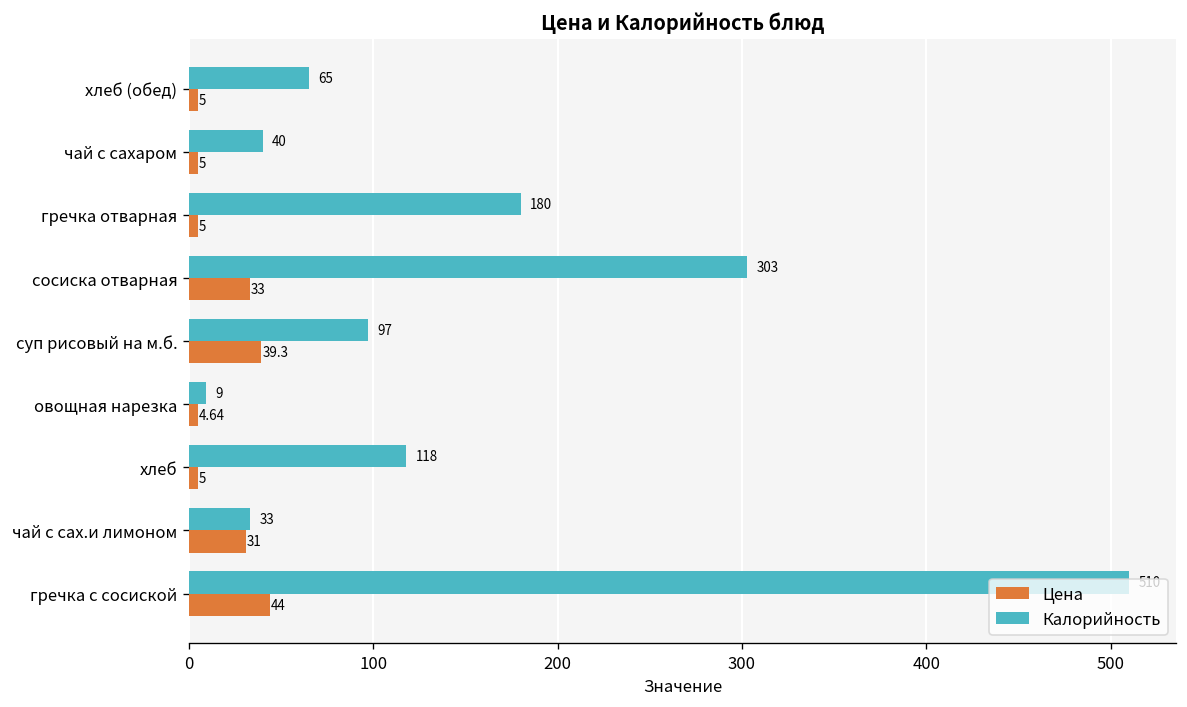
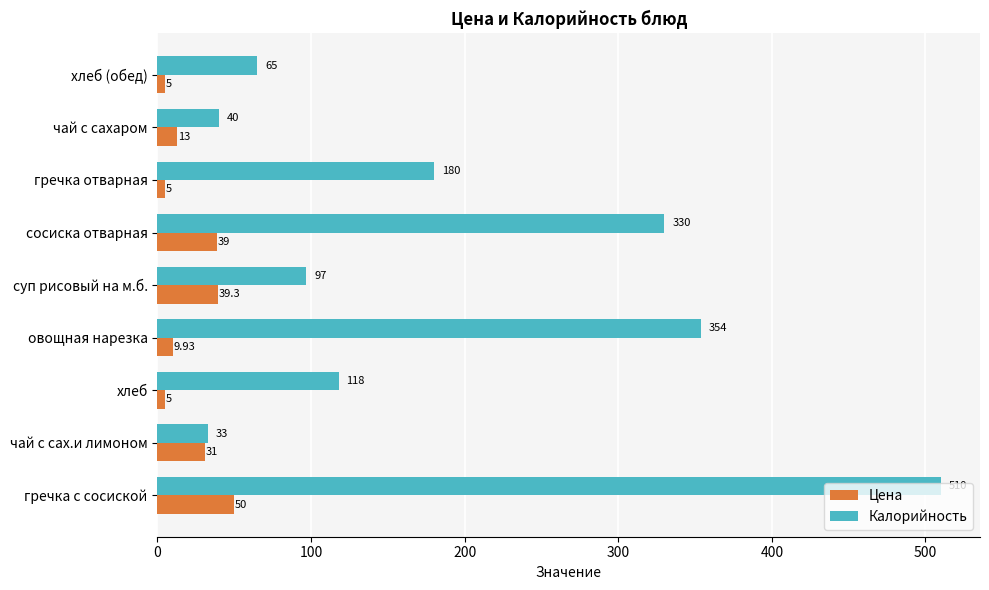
Цена, чай с сахаром: 5 -> 13
Калорийность, сосиска отварная: 303 -> 330
Цена, сосиска отварная: 33 -> 39
Калорийность, овощная нарезка: 9 -> 354
Цена, овощная нарезка: 4.64 -> 9.93
Цена, гречка с сосиской: 44 -> 50
